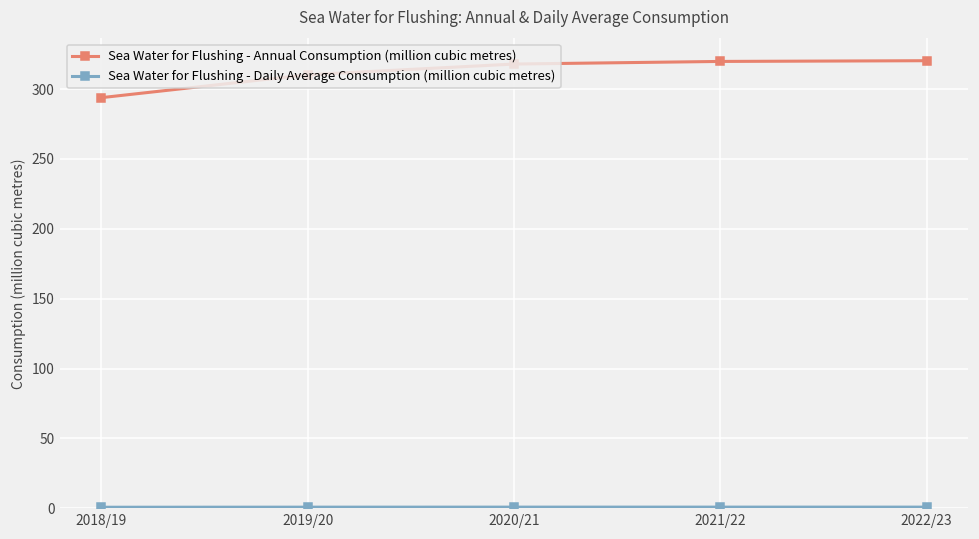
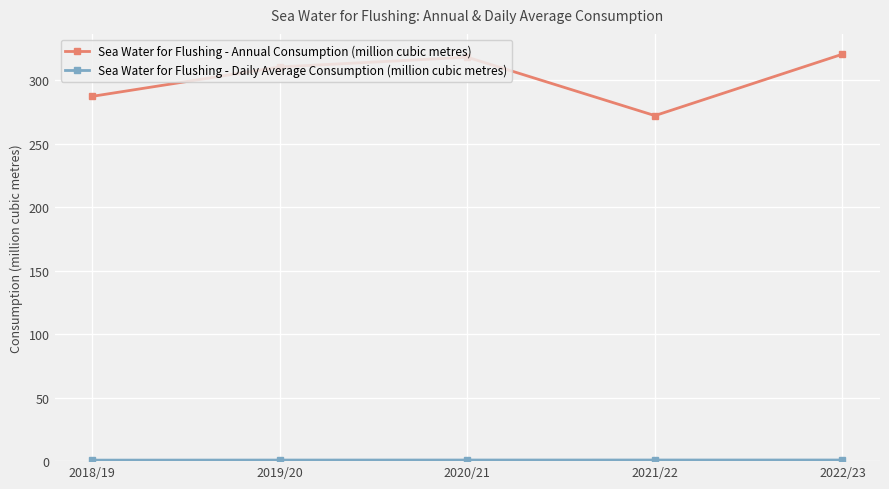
Sea Water for Flushing - Annual Consumption (million cubic metres), 2018/19: 294 -> 287
Sea Water for Flushing - Annual Consumption (million cubic metres), 2021/22: 320 -> 272
